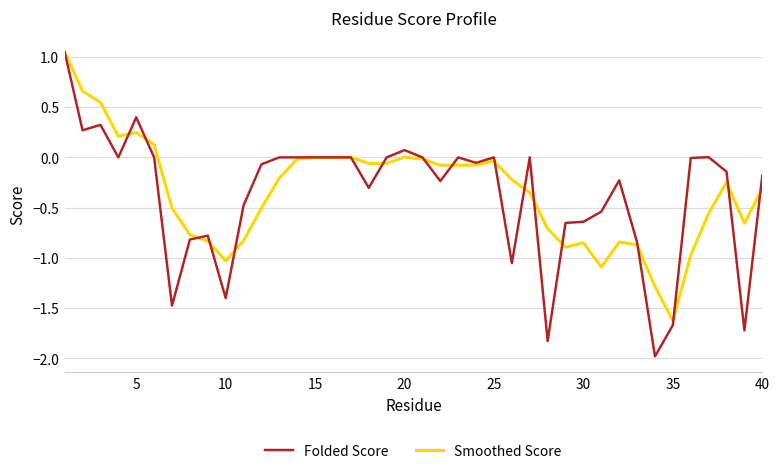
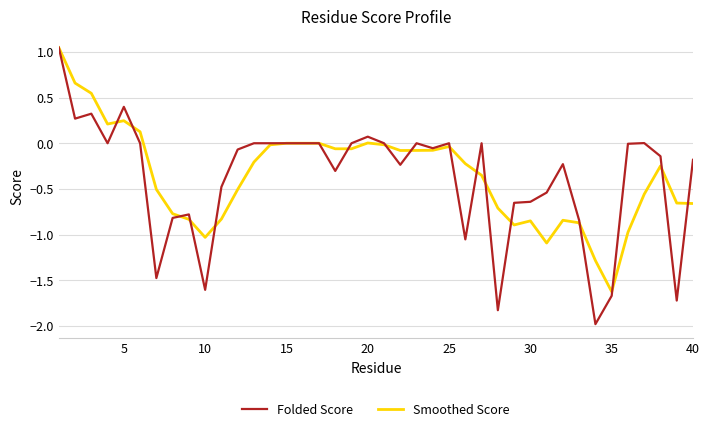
Folded Score, 10: -1.4 -> -1.6
Smoothed Score, 40: -0.3 -> -0.7
